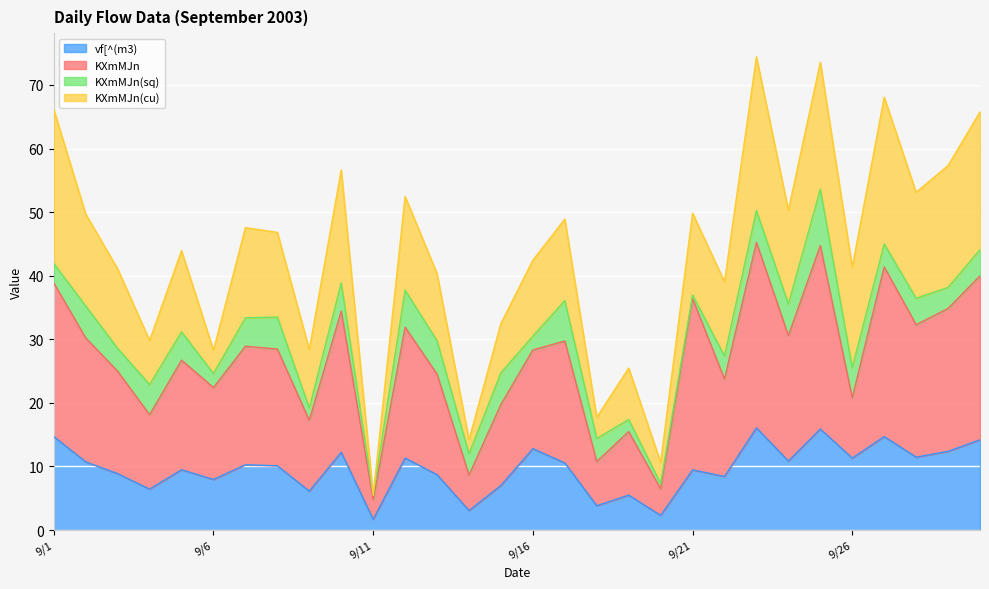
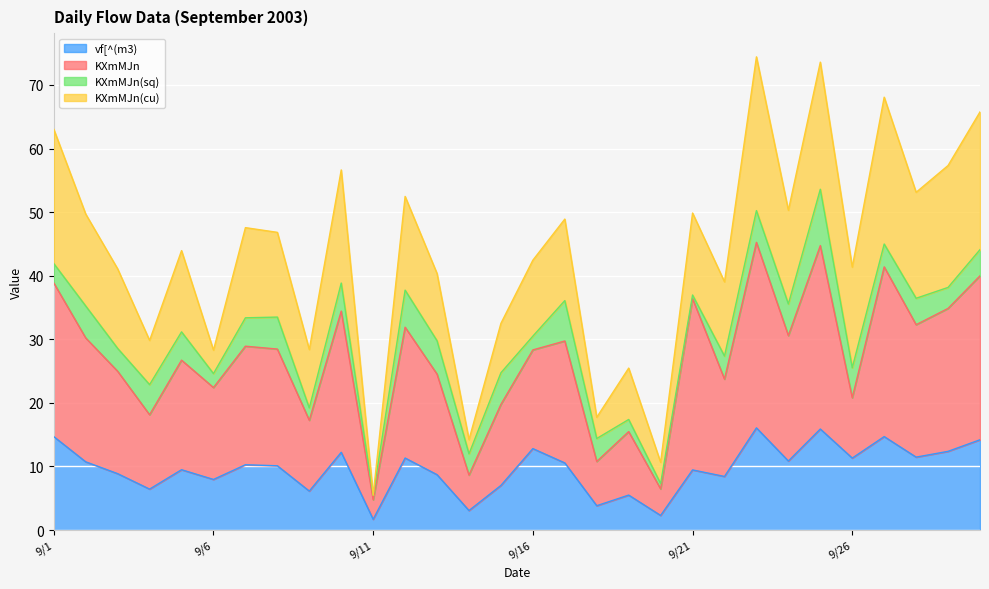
KXmMJn(cu), 9/1: 24 -> 21
